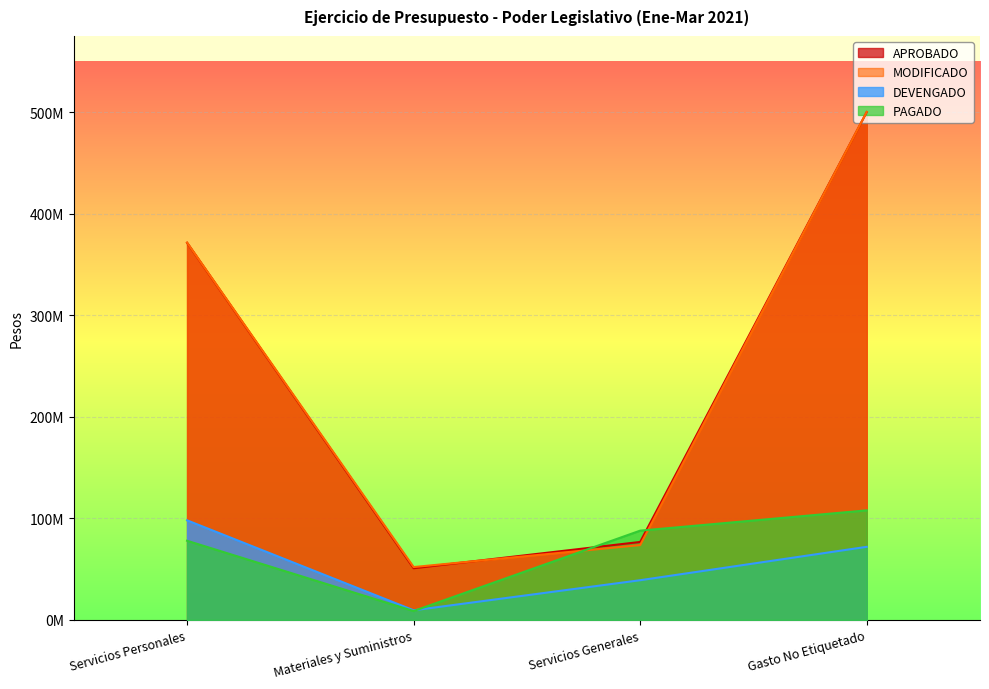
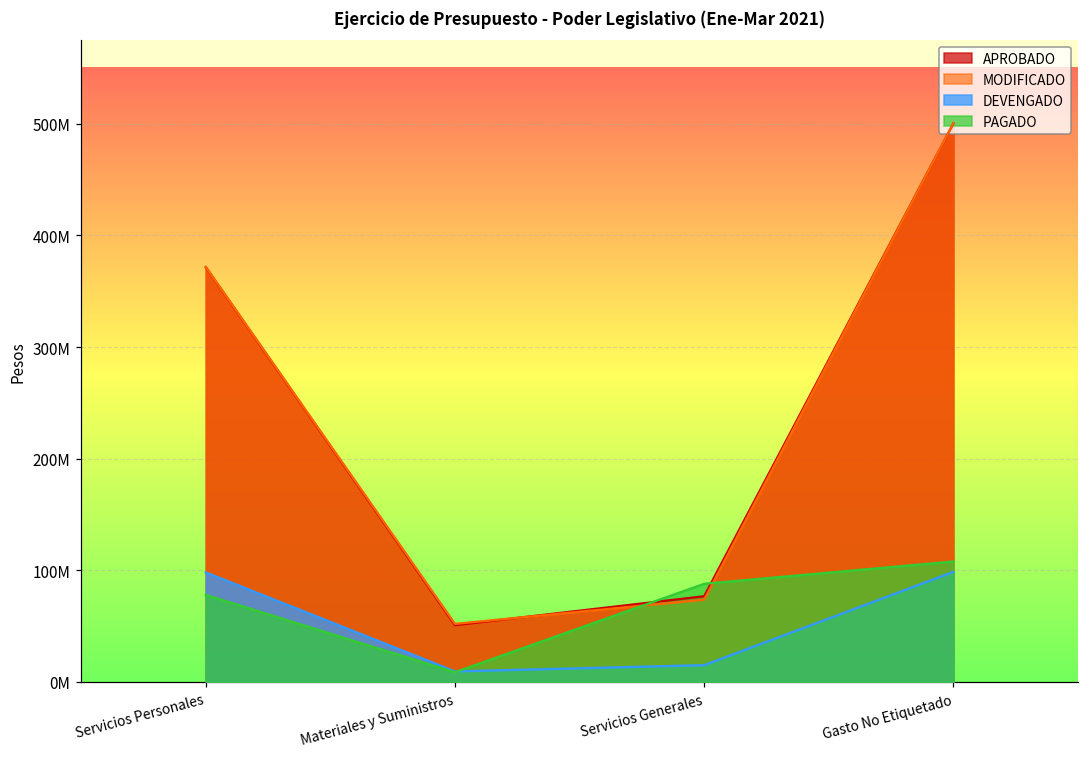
DEVENGADO, Servicios Generales: 39000000 -> 15000000
DEVENGADO, Gasto No Etiquetado: 72000000 -> 99000000
